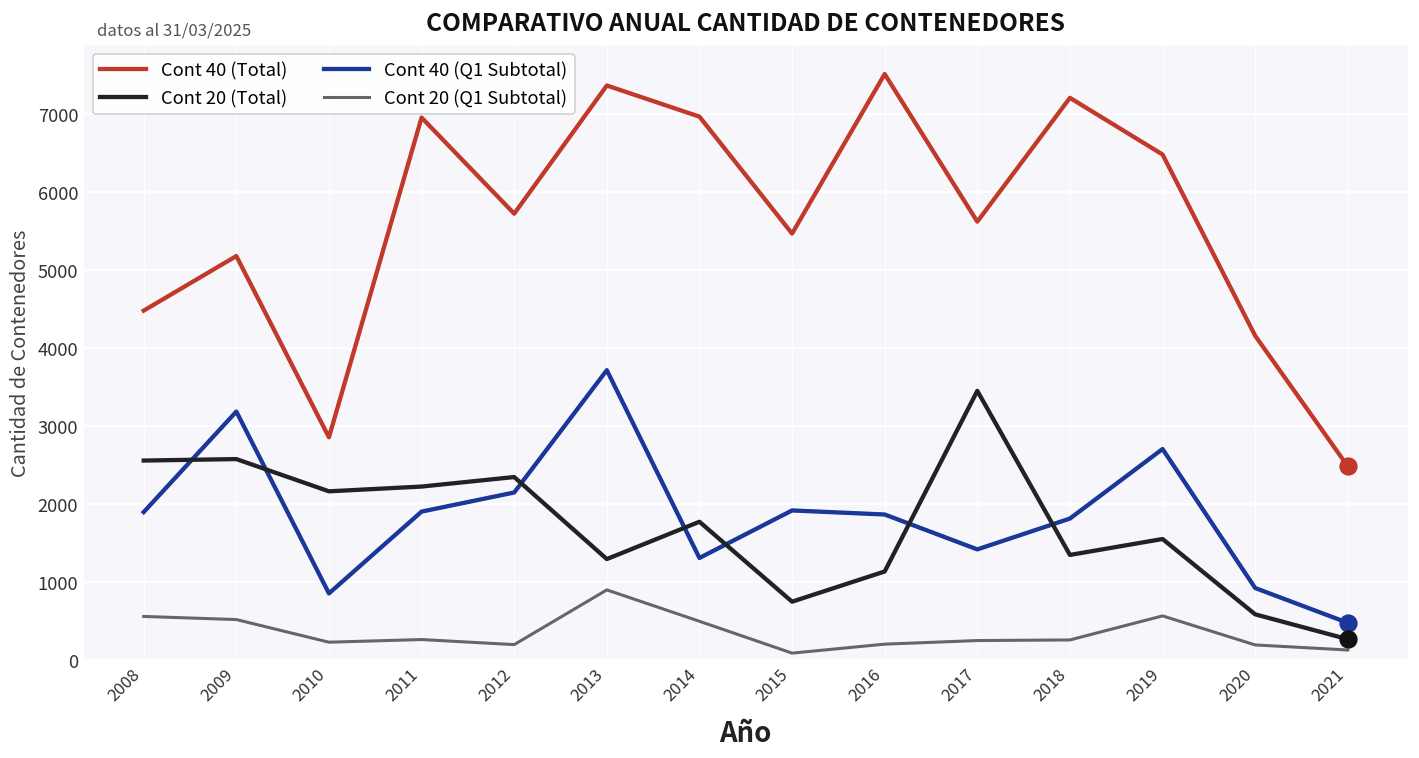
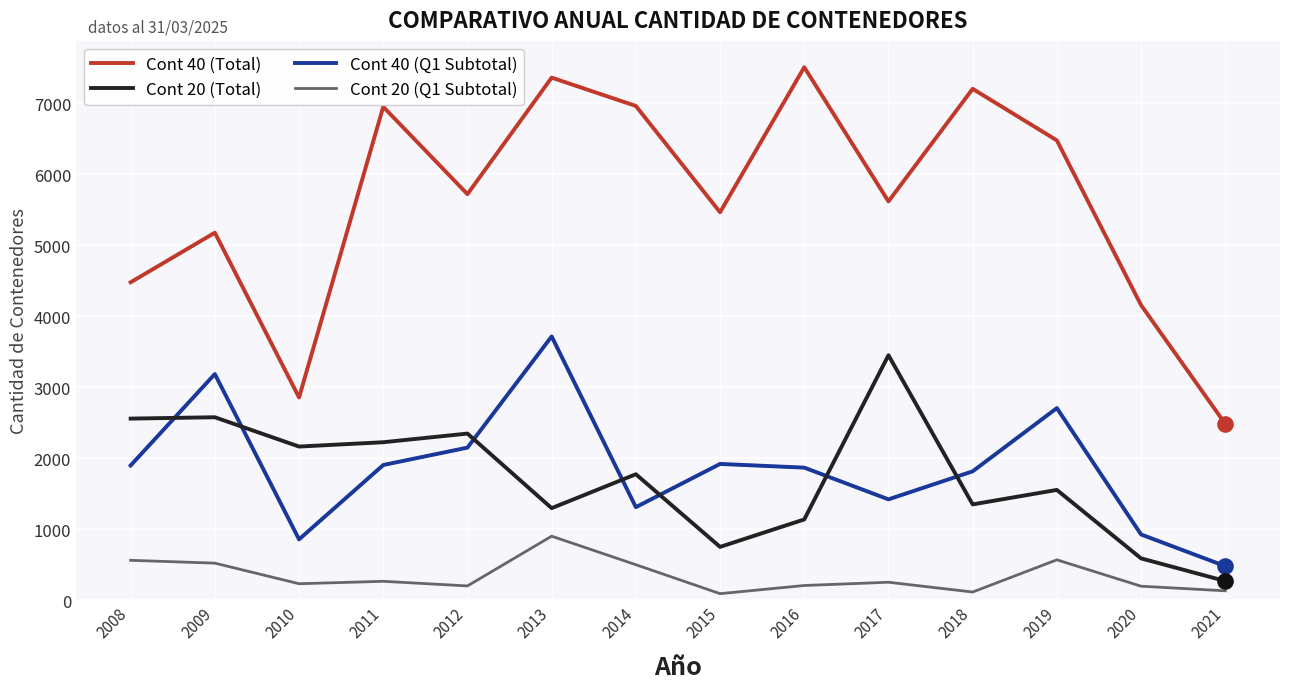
Cont 20 (Q1 Subtotal), 2018: 300 -> 100
